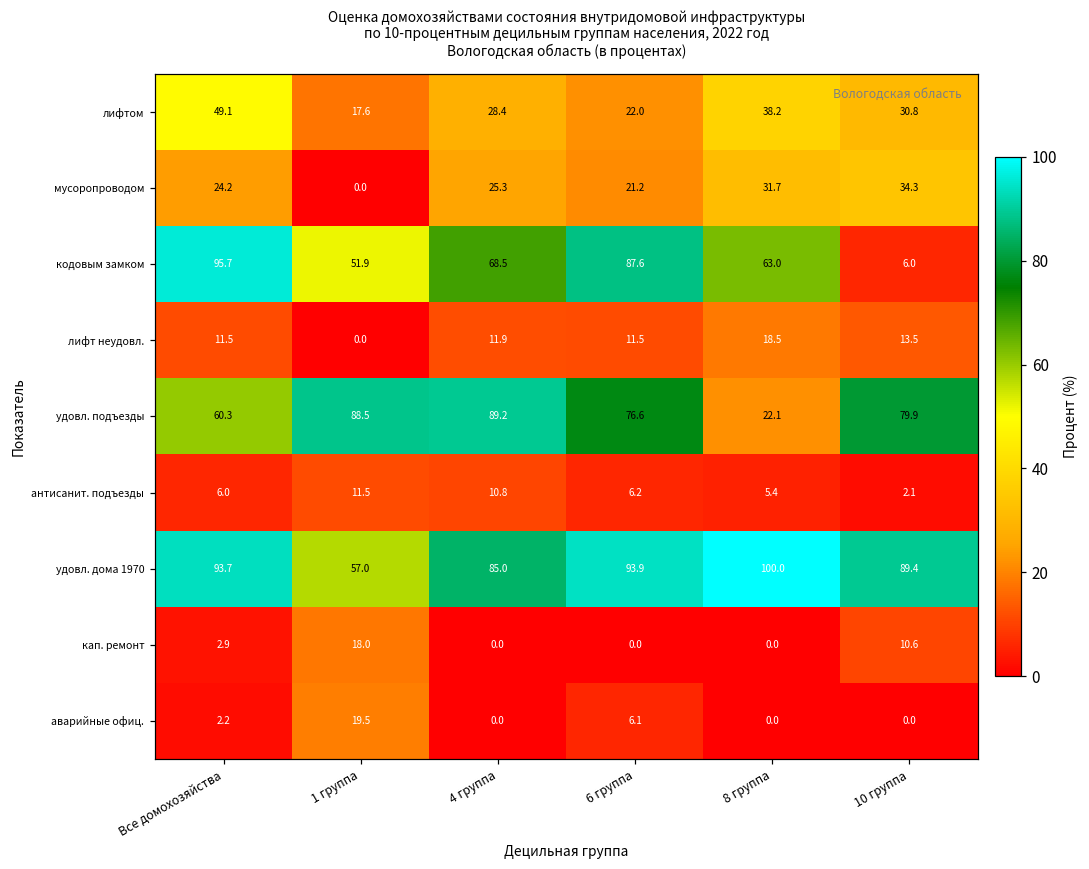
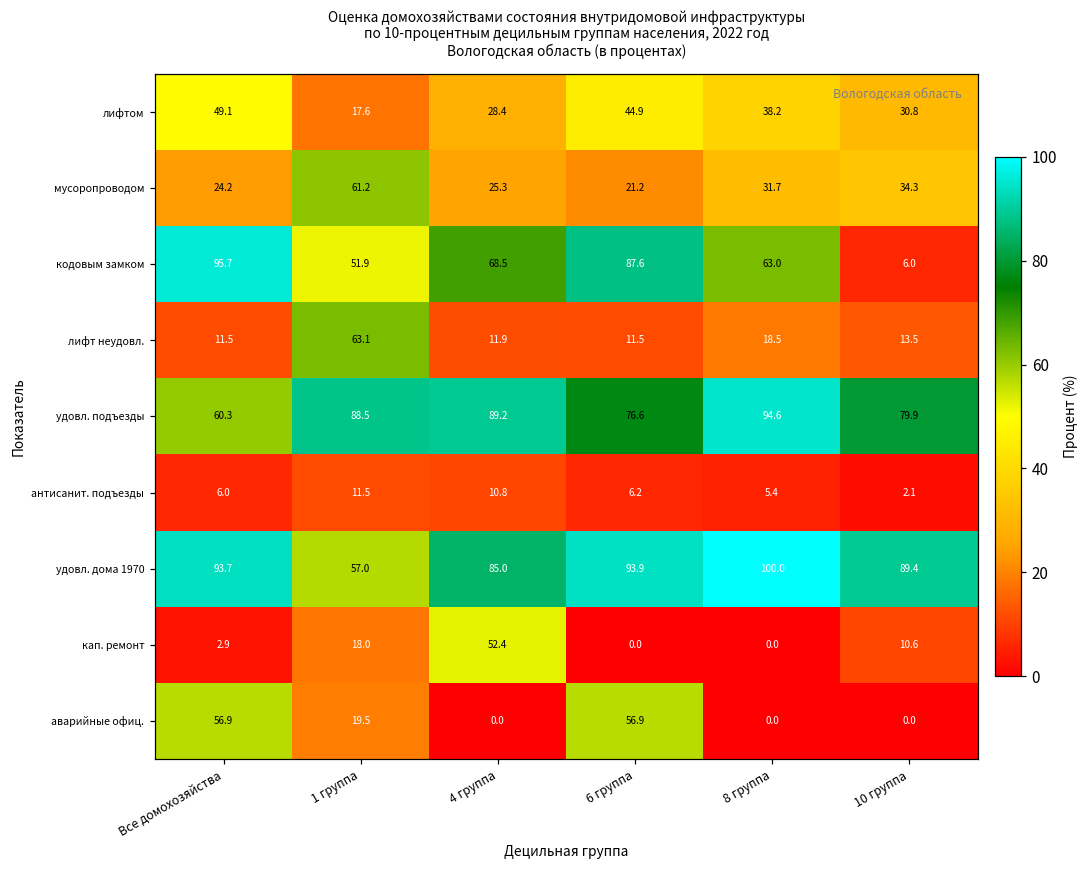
лифтом, 6 группа: 22.0 -> 44.9
мусоропроводом, 1 группа: 0.0 -> 61.2
лифт неудовл., 1 группа: 0.0 -> 63.1
удовл. подъезды, 8 группа: 22.1 -> 94.6
кап. ремонт, 4 группа: 0.0 -> 52.4
аварийные офиц., Все домохозяйства: 2.2 -> 56.9
аварийные офиц., 6 группа: 6.1 -> 56.9
